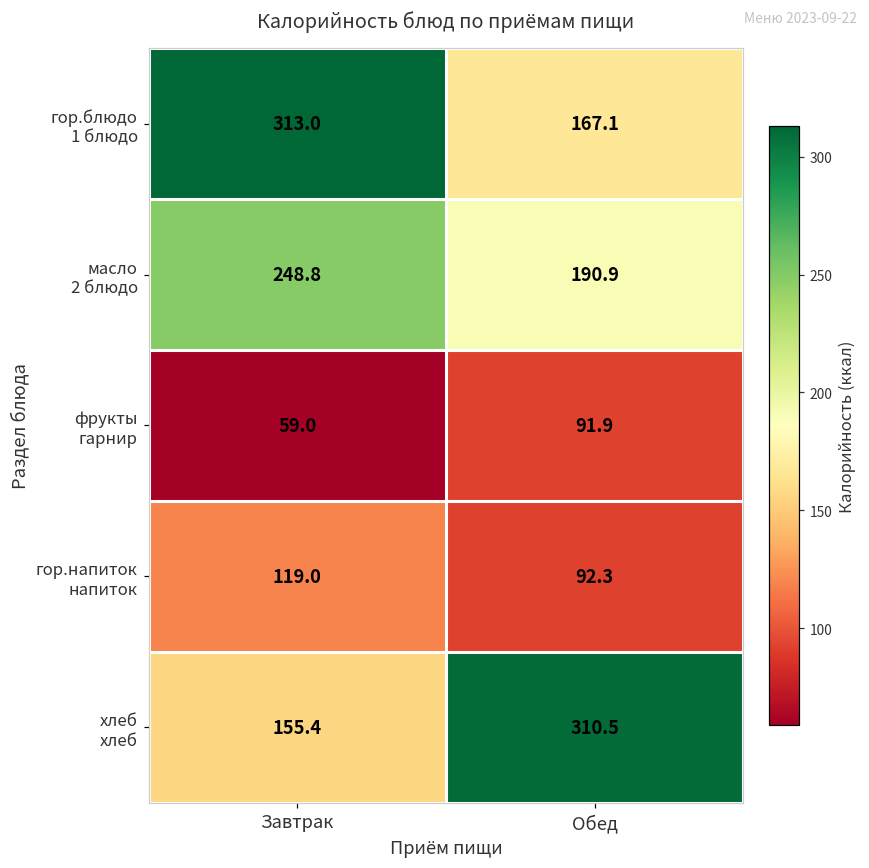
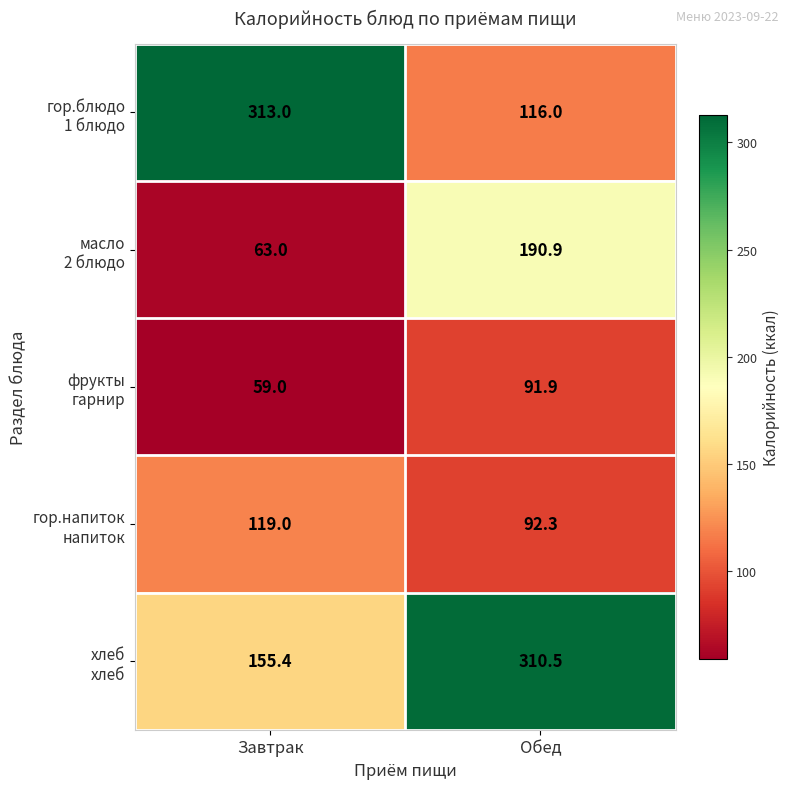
гор.блюдо 1 блюдо, Обед: 167.1 -> 116.0
масло 2 блюдо, Завтрак: 248.8 -> 63.0
